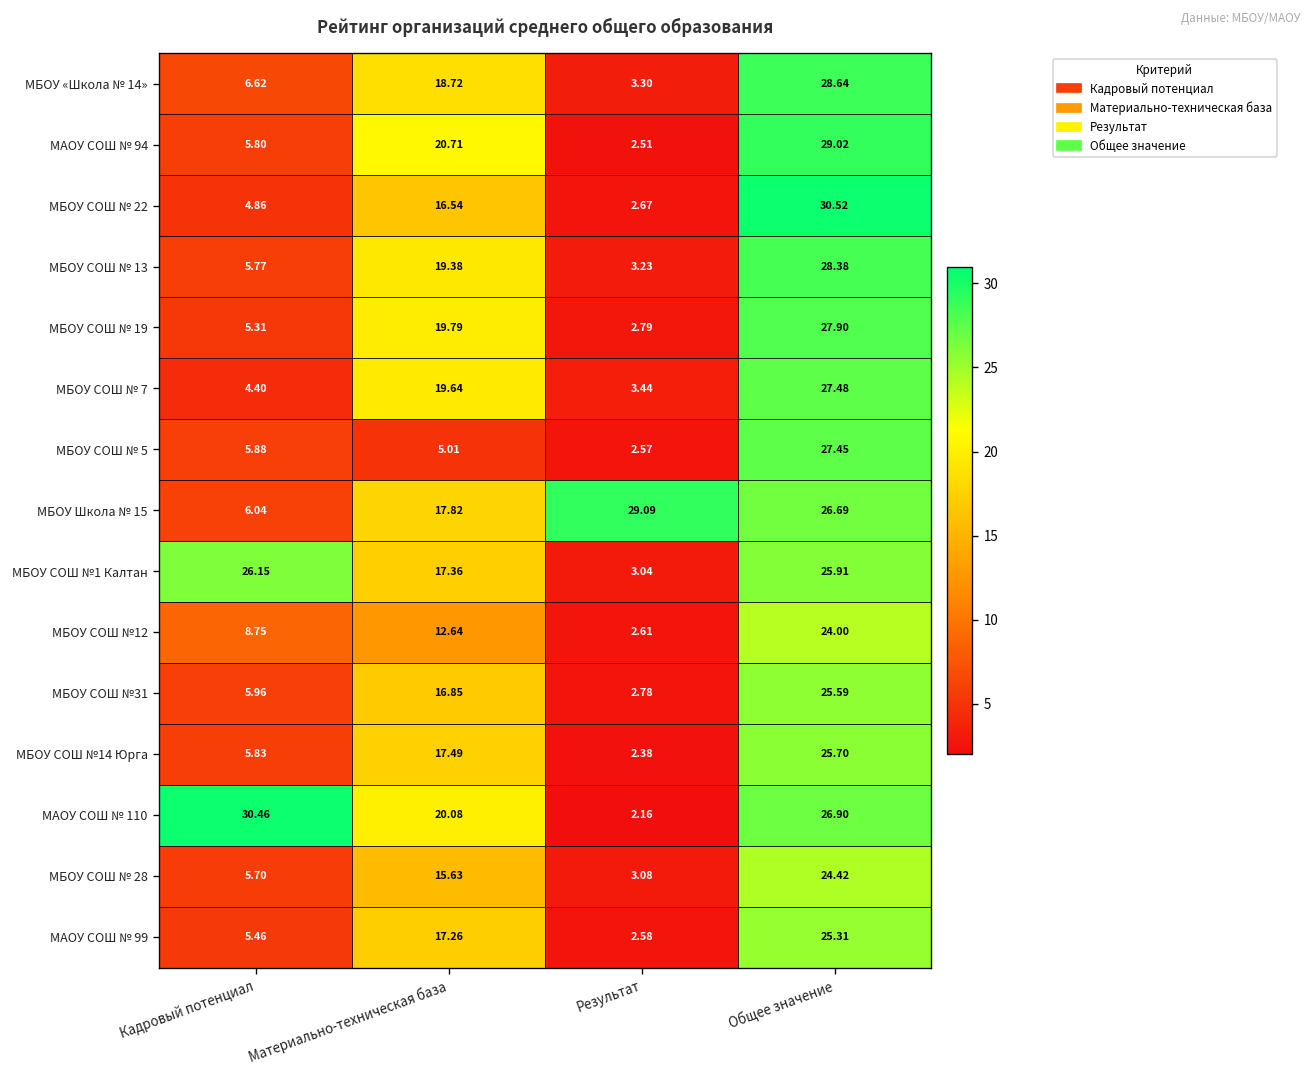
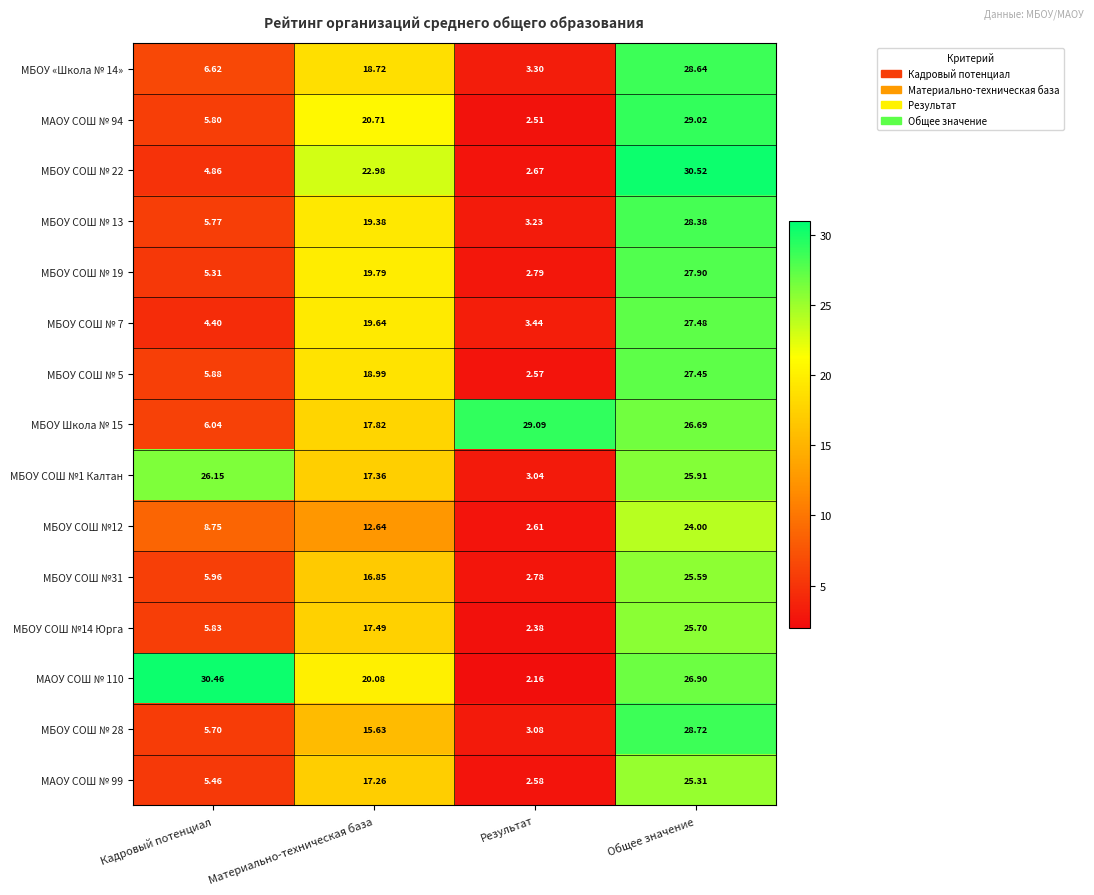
МБОУ СОШ № 22, Материально-техническая база: 16.54 -> 22.98
МБОУ СОШ № 5, Материально-техническая база: 5.01 -> 18.99
МБОУ СОШ № 28, Общее значение: 24.42 -> 28.72
